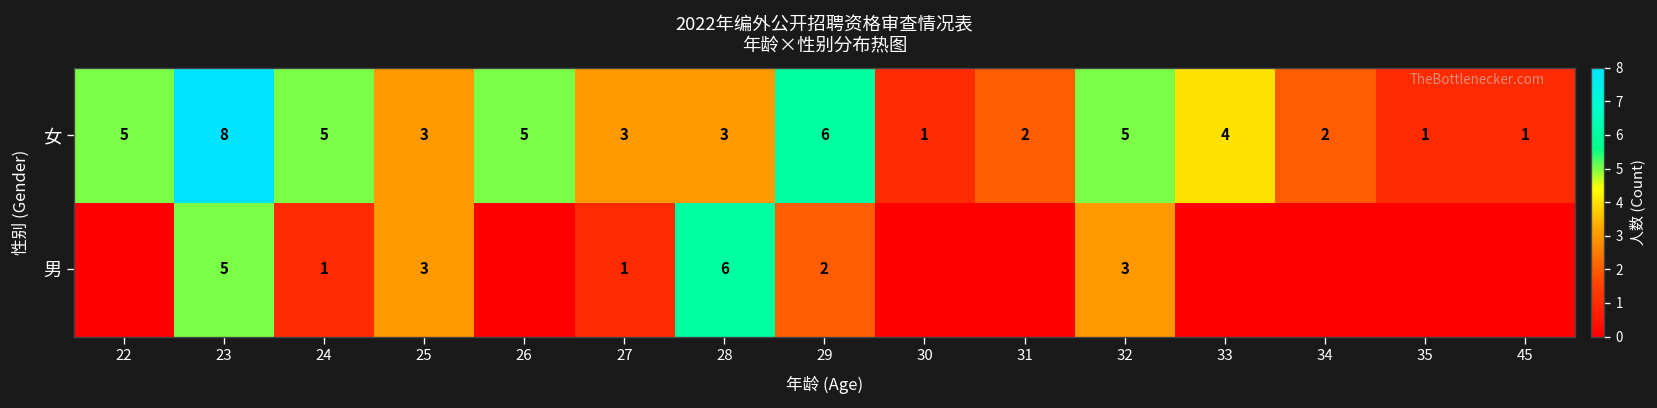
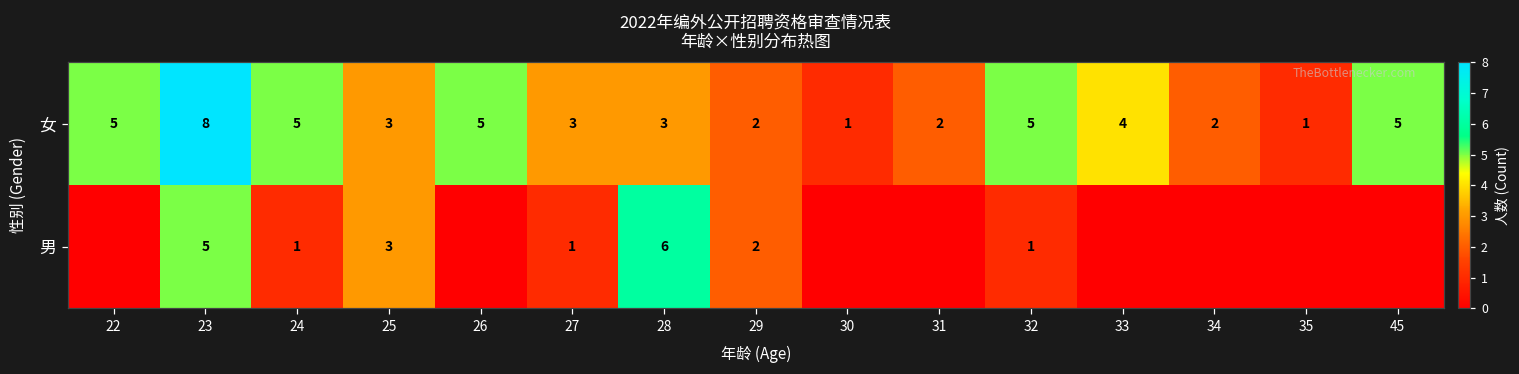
女, 29: 6 -> 2
女, 45: 1 -> 5
男, 32: 3 -> 1
